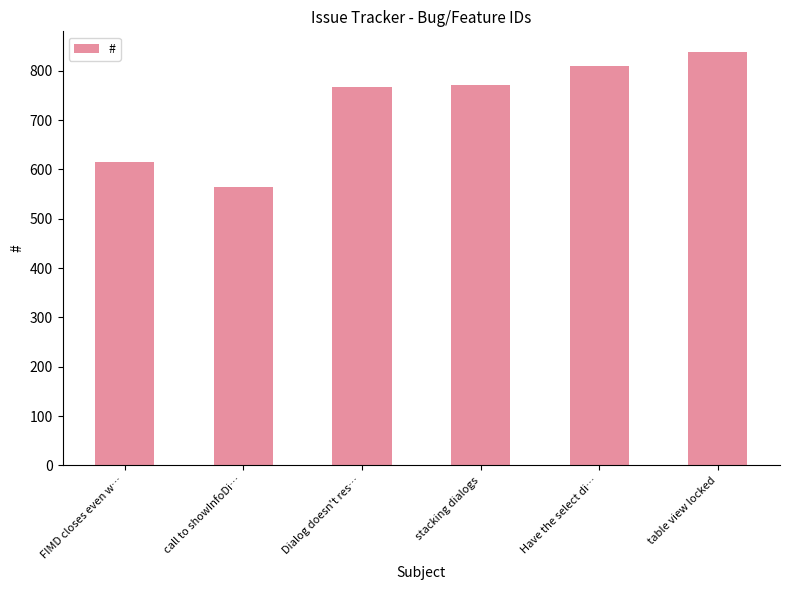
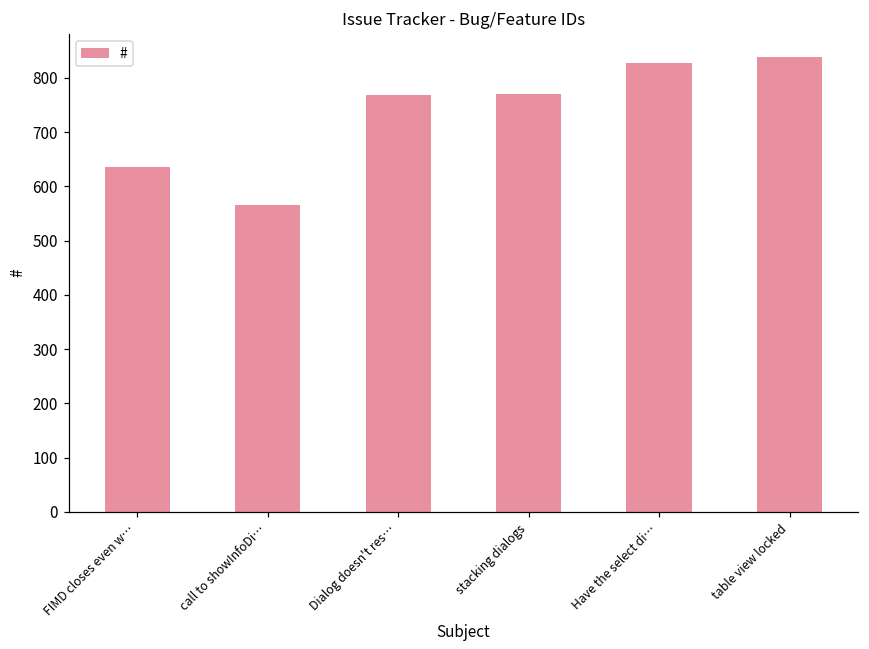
FIMD closes even w…: 620 -> 640
Have the select di…: 810 -> 830
